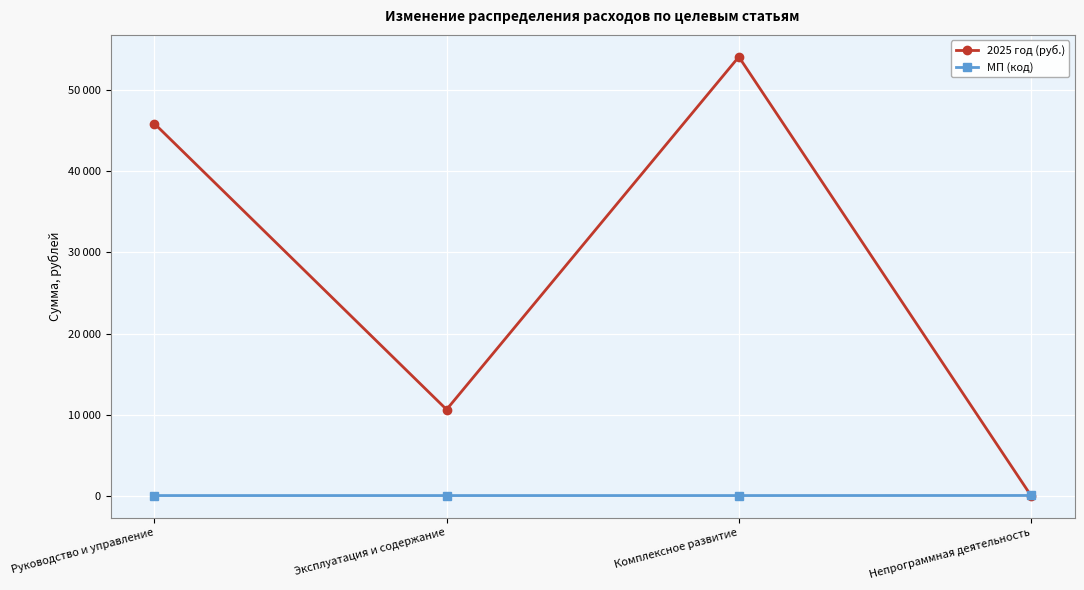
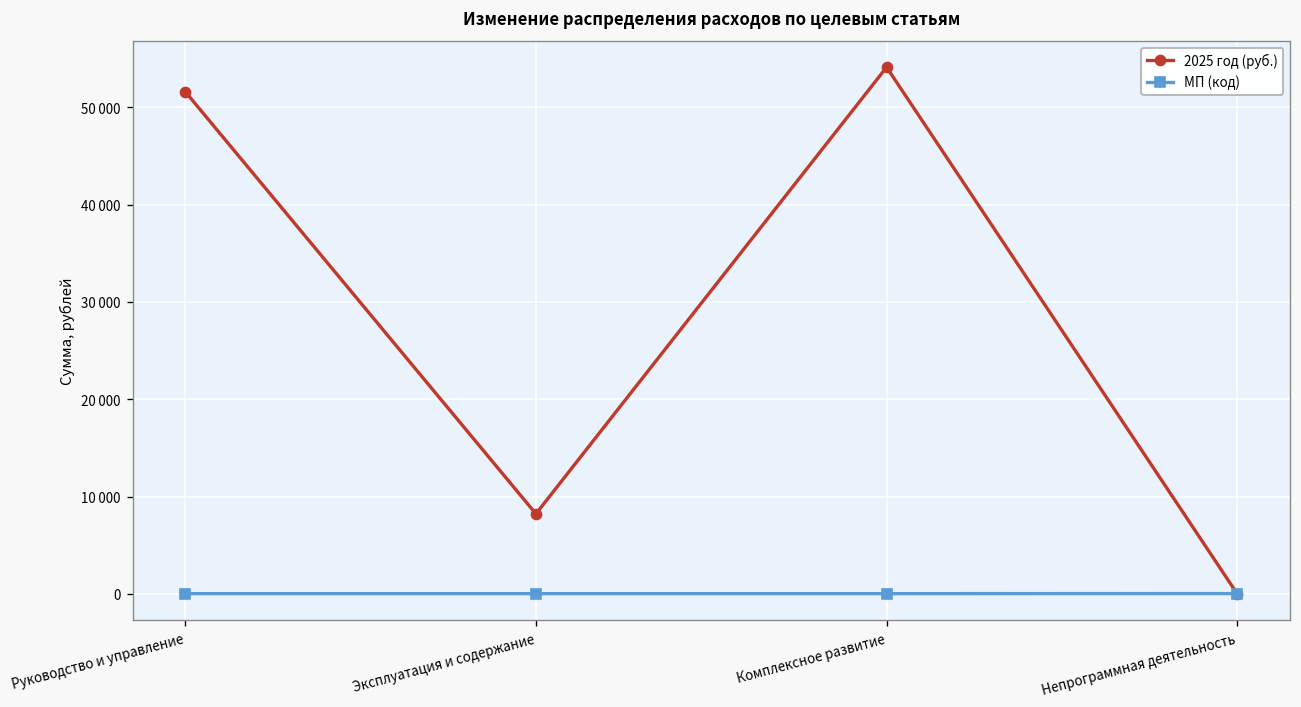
2025 год (руб.), Руководство и управление: 46000 -> 52000
2025 год (руб.), Эксплуатация и содержание: 11000 -> 8000
